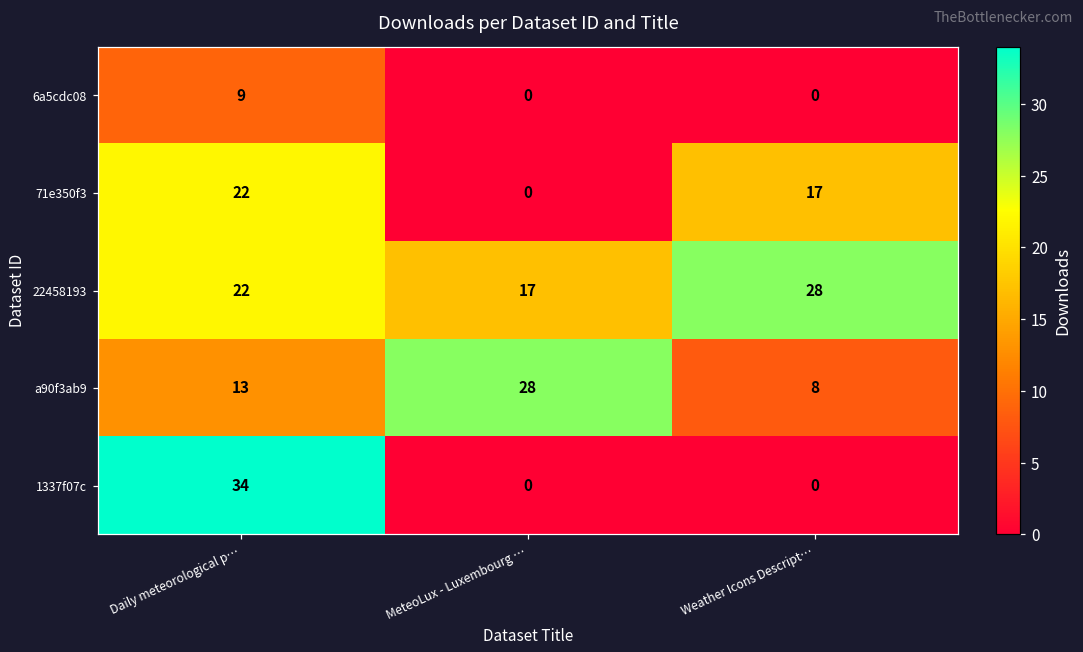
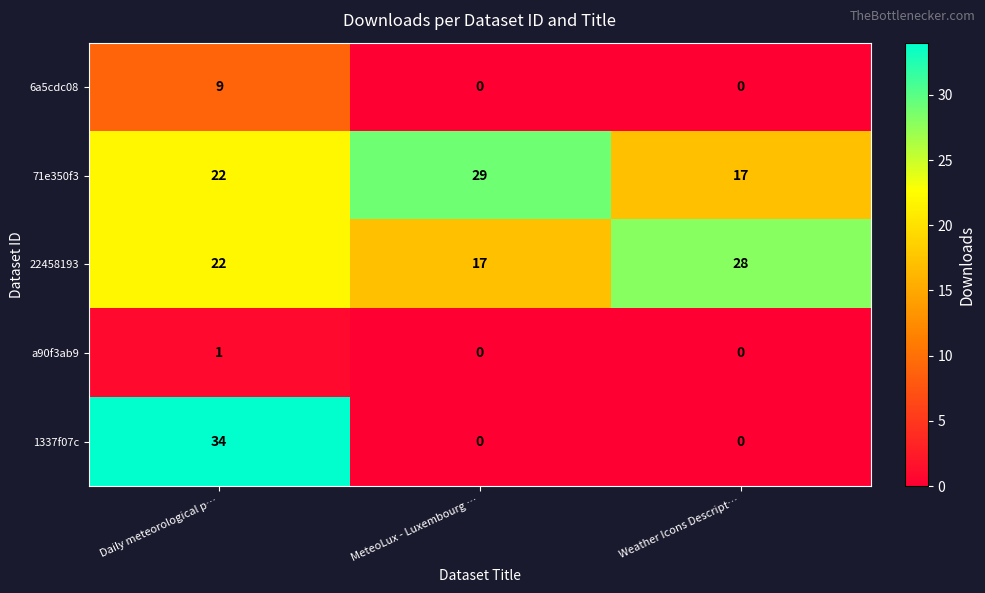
71e350f3, MeteoLux - Luxembourg …: 0 -> 29
a90f3ab9, Daily meteorological p…: 13 -> 1
a90f3ab9, MeteoLux - Luxembourg …: 28 -> 0
a90f3ab9, Weather Icons Descript…: 8 -> 0
